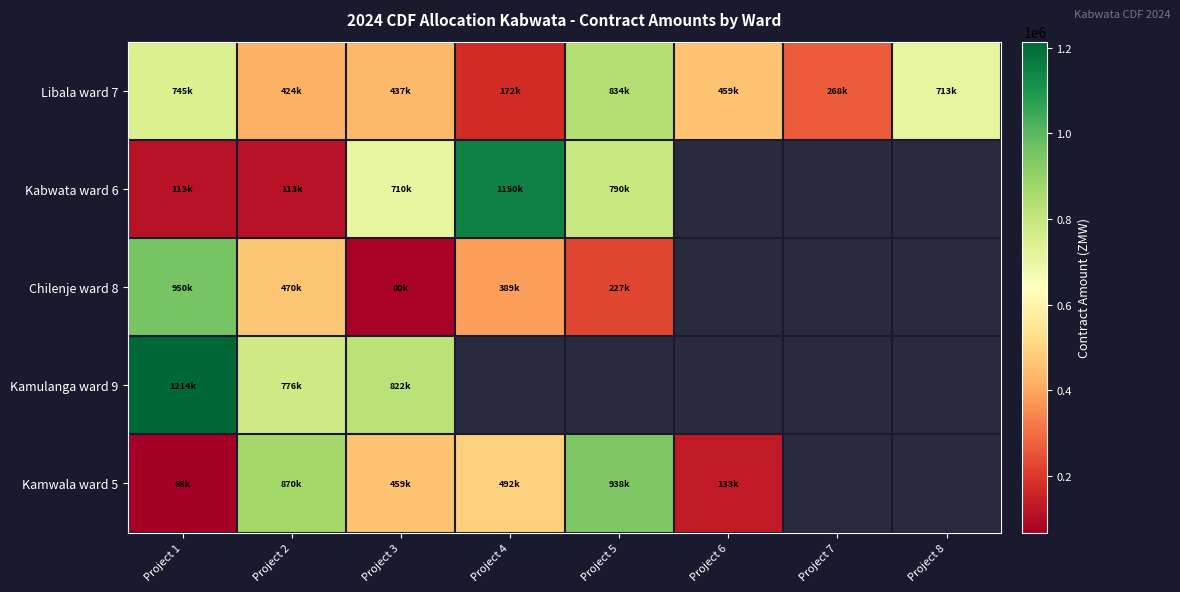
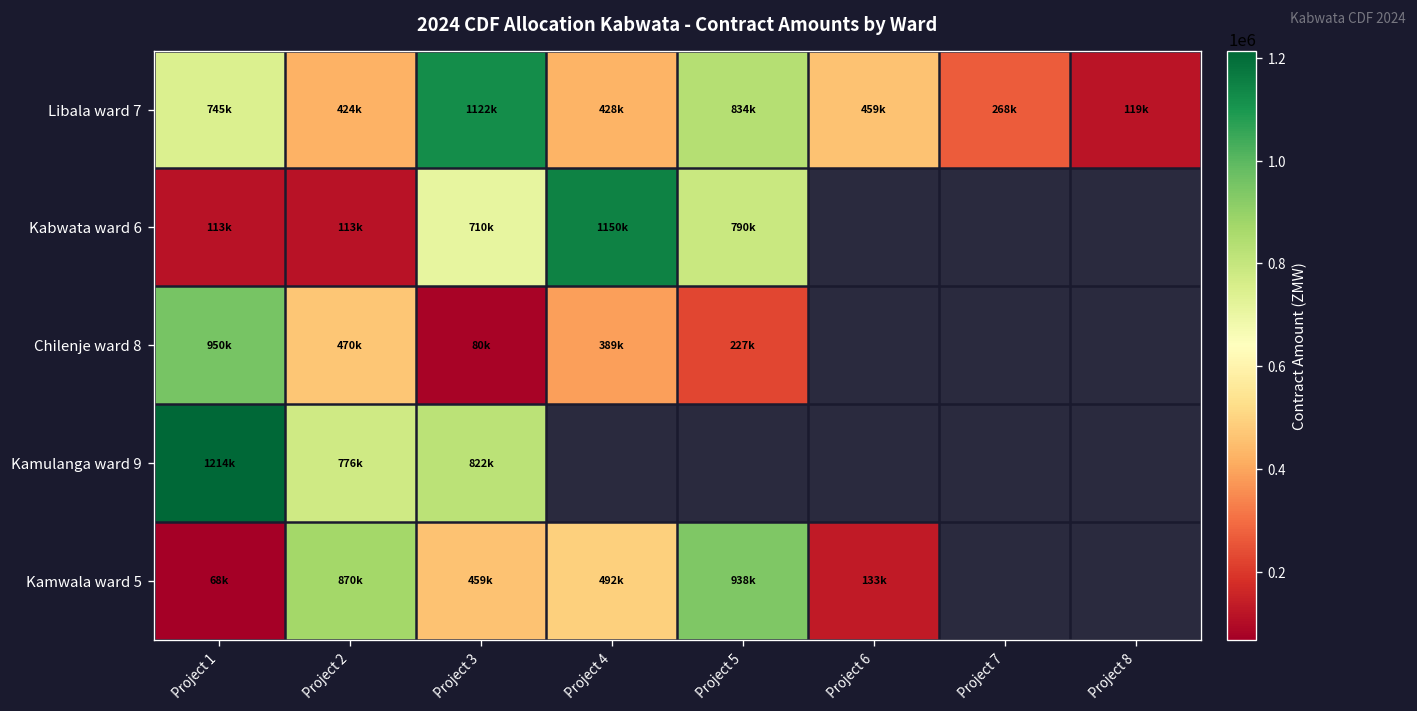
Libala ward 7, Project 3: 437k -> 1122k
Libala ward 7, Project 4: 172k -> 428k
Libala ward 7, Project 8: 713k -> 119k
